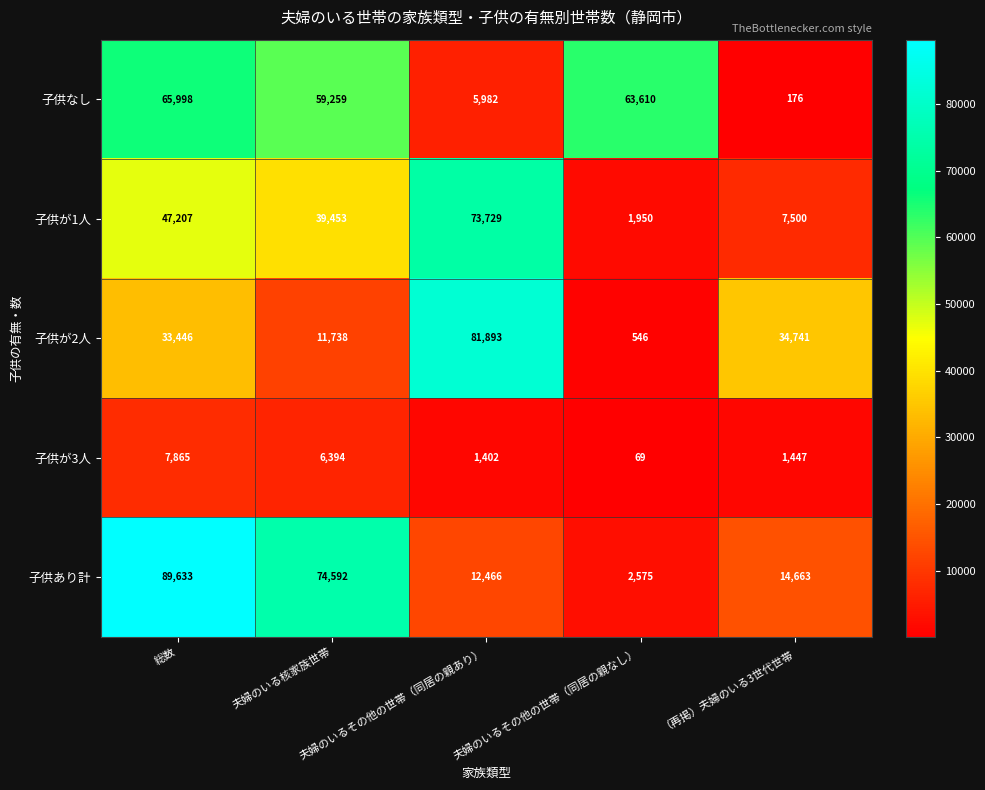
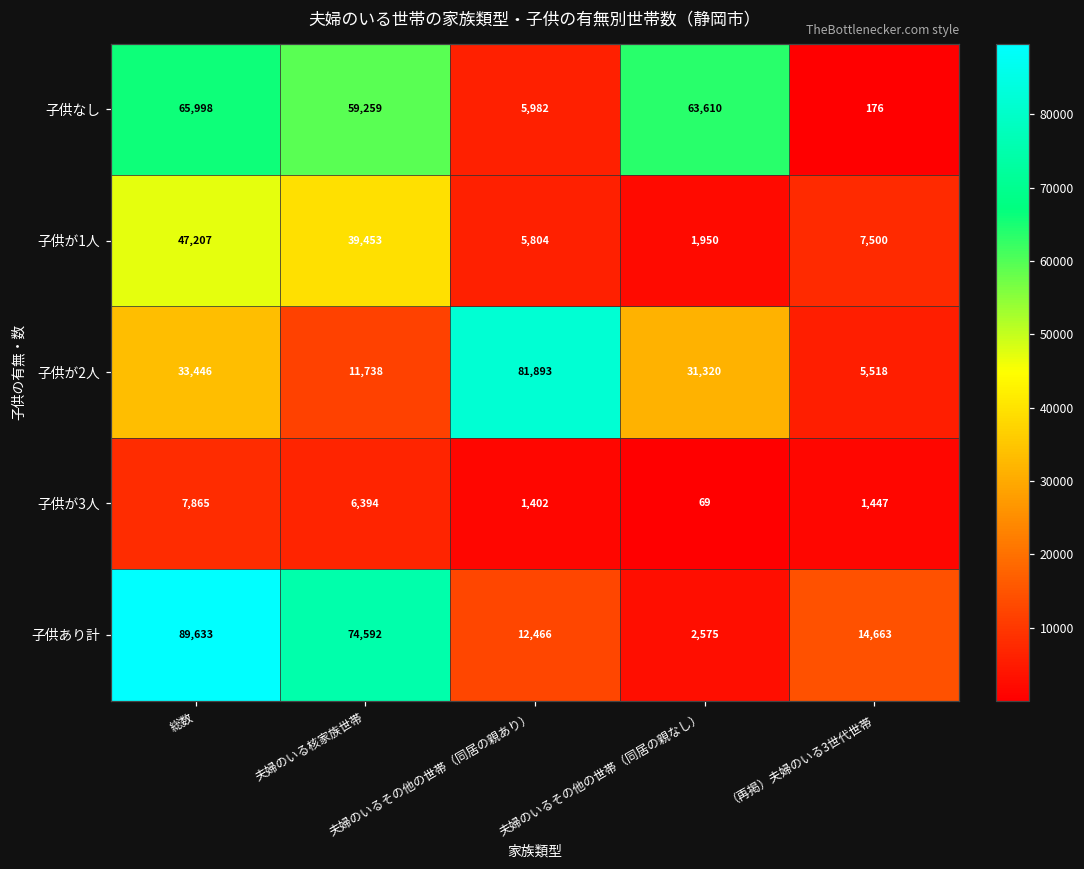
子供が1人, 夫婦のいるその他の世帯（同居の親あり）: 73,729 -> 5,804
子供が2人, 夫婦のいるその他の世帯（同居の親なし）: 546 -> 31,320
子供が2人, （再掲）夫婦のいる3世代世帯: 34,741 -> 5,518
